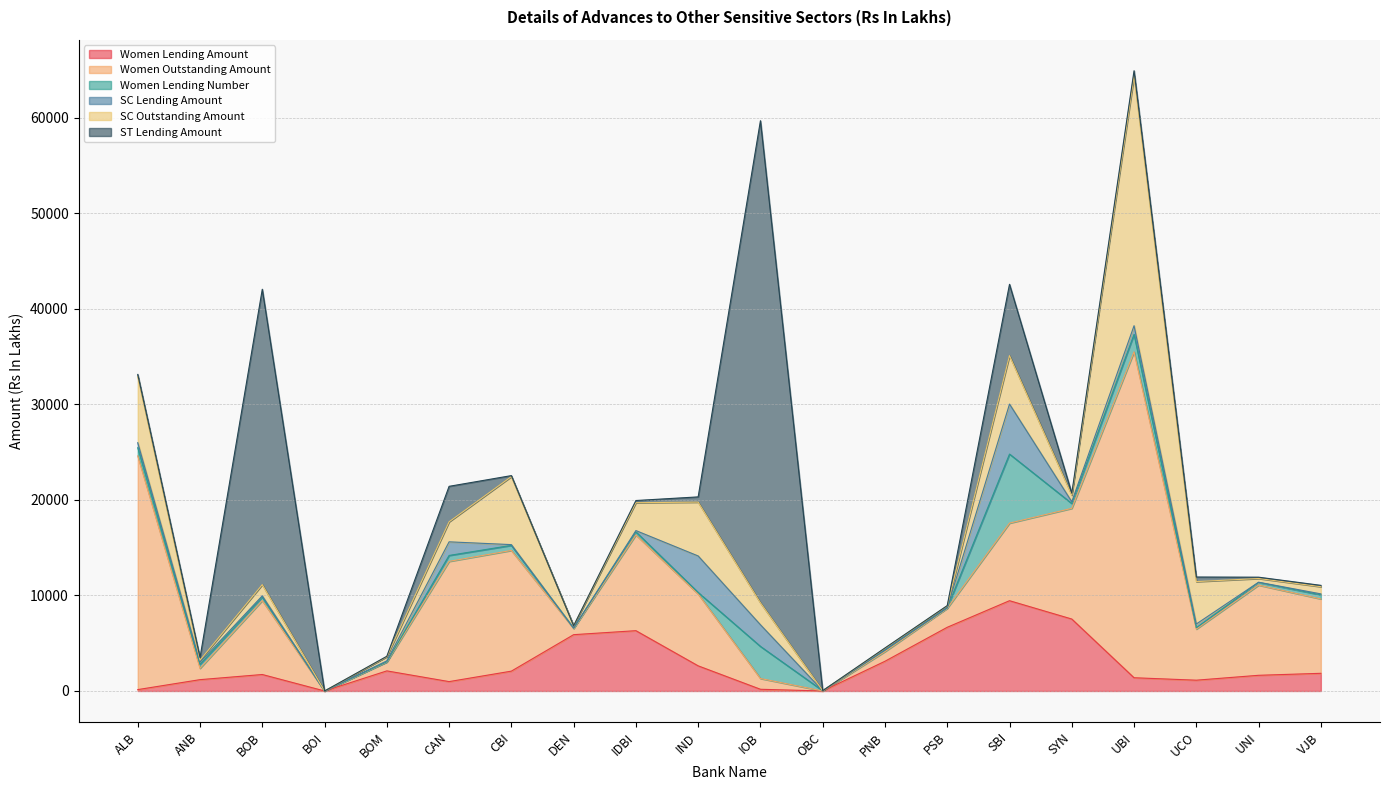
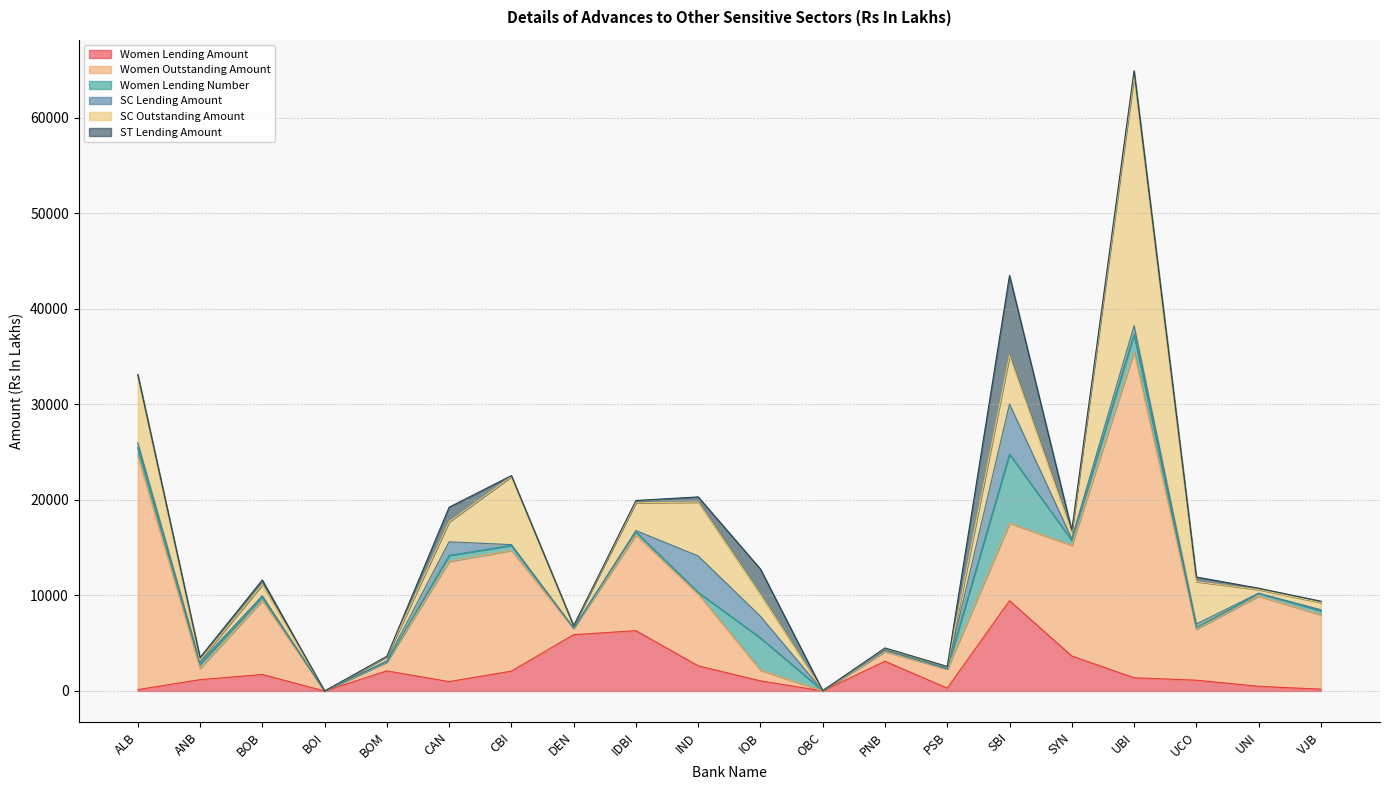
ST Lending Amount, BOB: 31000 -> 0
ST Lending Amount, CAN: 4000 -> 2000
Women Lending Amount, IOB: 0 -> 1000
ST Lending Amount, IOB: 50000 -> 3000
Women Lending Amount, PSB: 7000 -> 0
ST Lending Amount, SBI: 7000 -> 8000
Women Lending Amount, SYN: 8000 -> 4000
Women Lending Amount, UNI: 2000 -> 0
Women Lending Amount, VJB: 2000 -> 0
